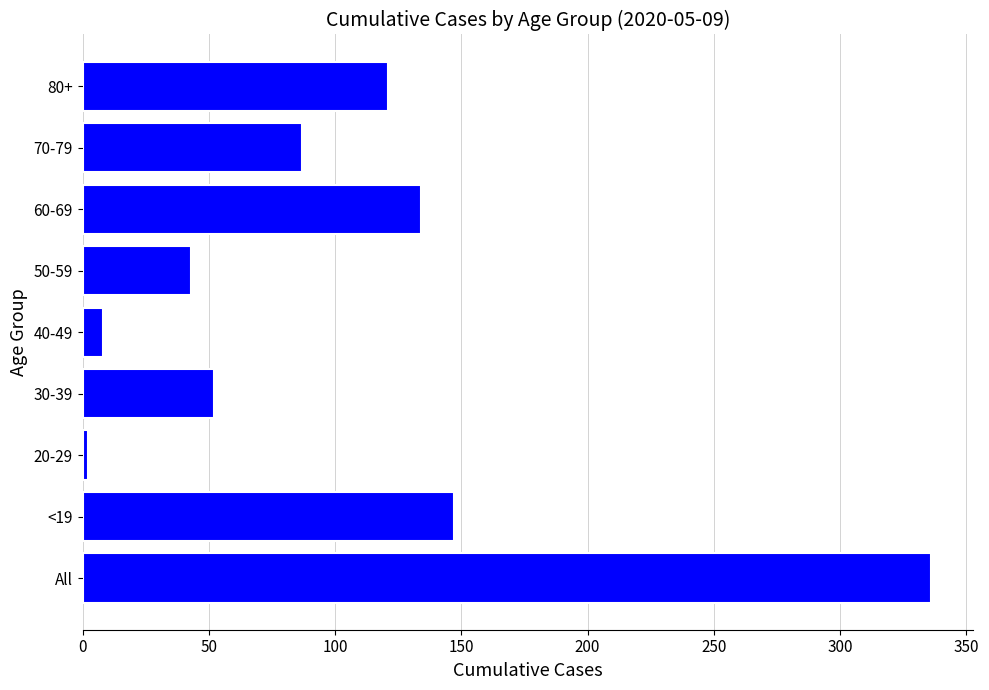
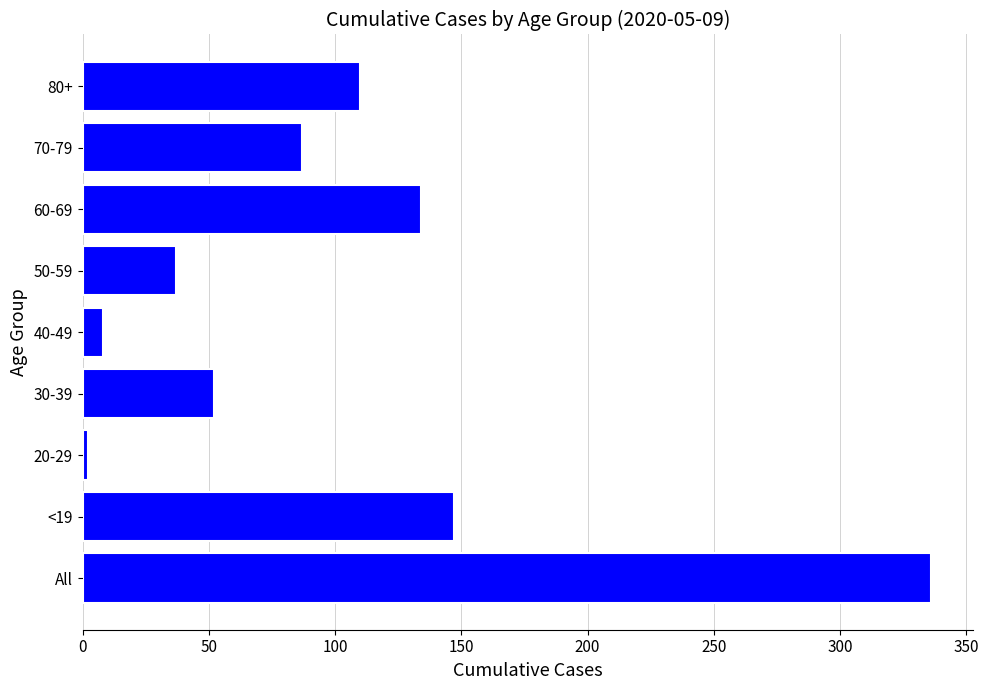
80+: 121 -> 110
50-59: 43 -> 37
